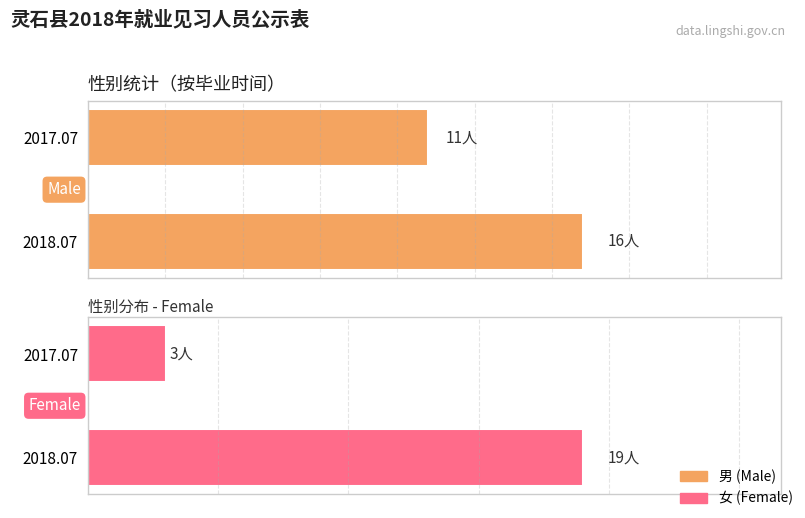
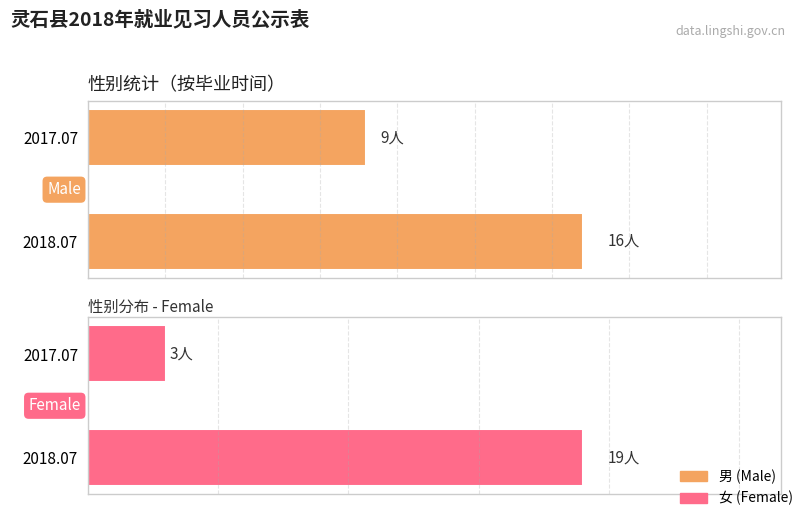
性别统计（按毕业时间）, 2017.07: 11人 -> 9人
